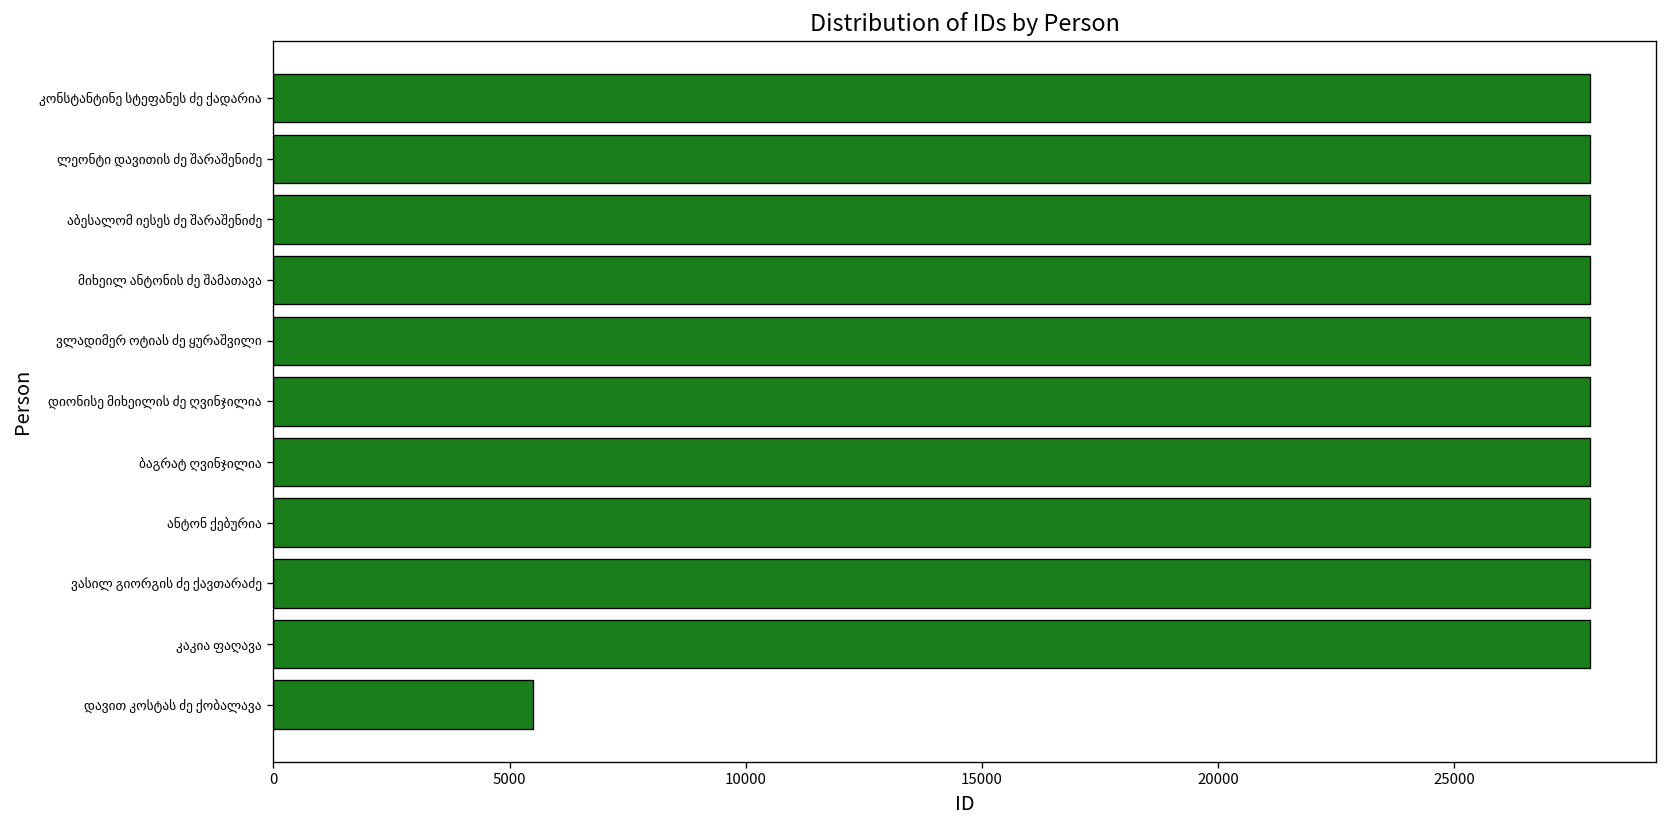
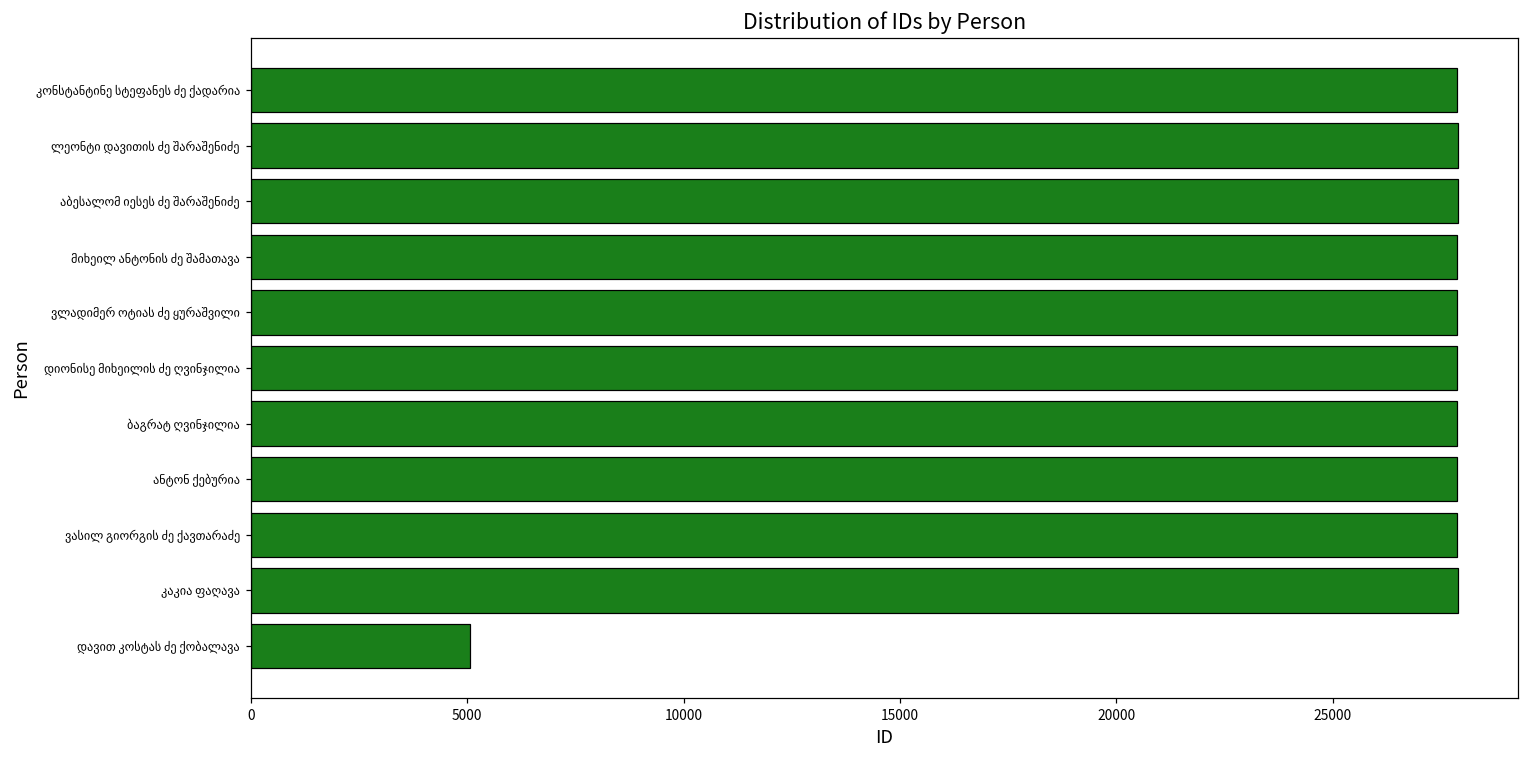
დავით კოსტას ძე ქობალავა: 5500 -> 5100
